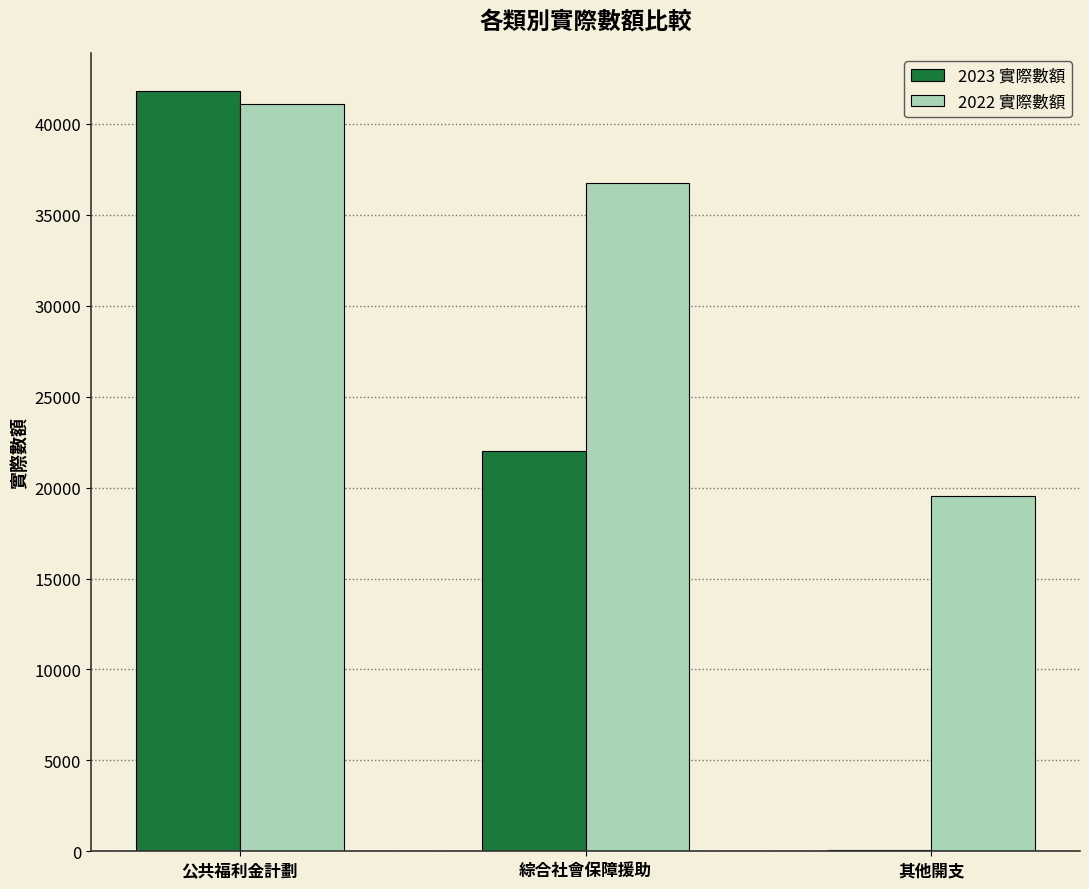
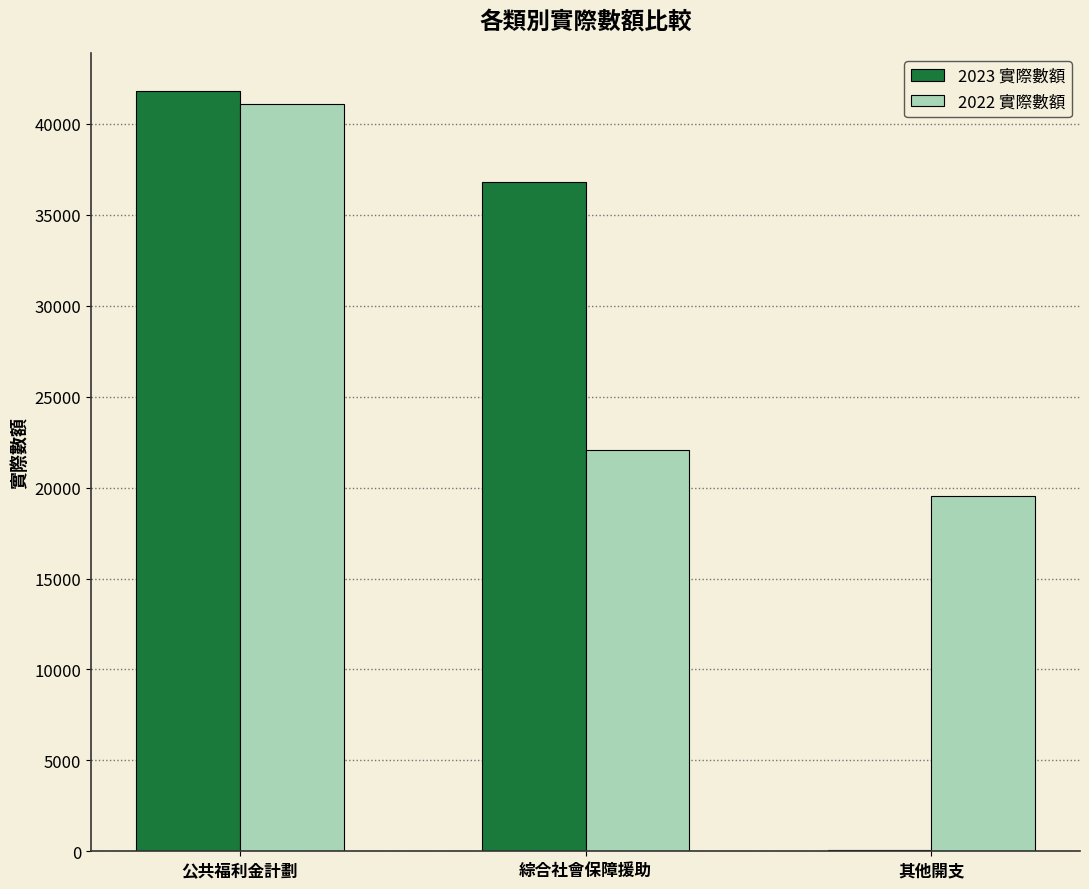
2023 實際數額, 綜合社會保障援助: 22000 -> 36800
2022 實際數額, 綜合社會保障援助: 36700 -> 22100
